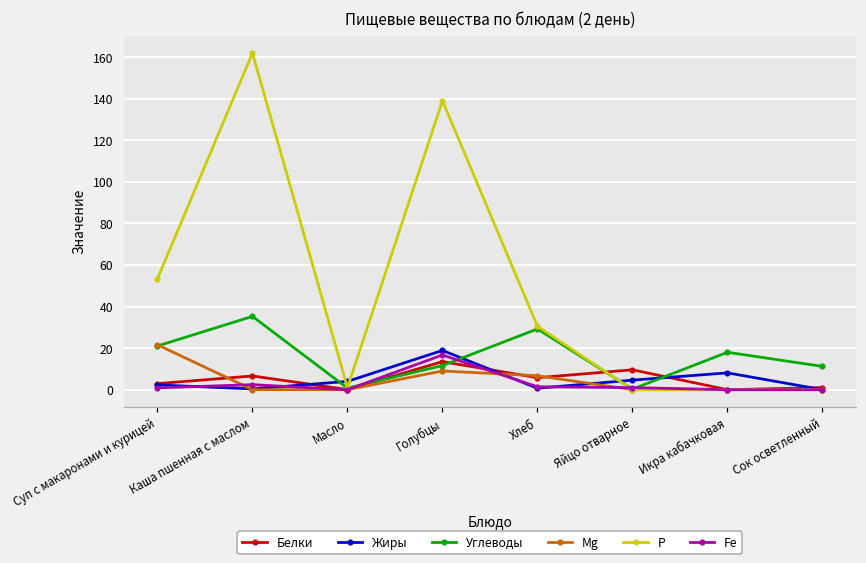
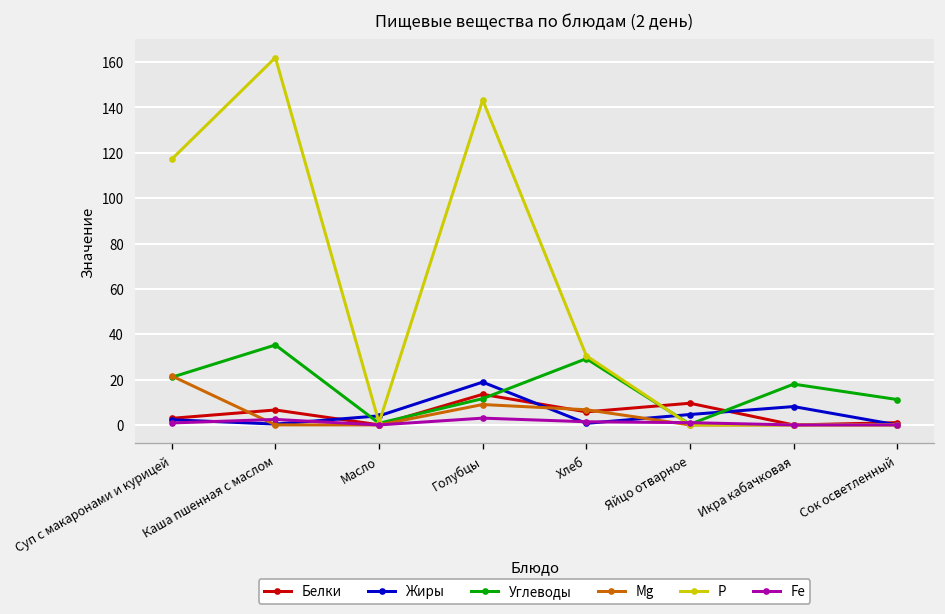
Р, Суп с макаронами и курицей: 53 -> 117
Р, Голубцы: 139 -> 143
Fe, Голубцы: 17 -> 3
